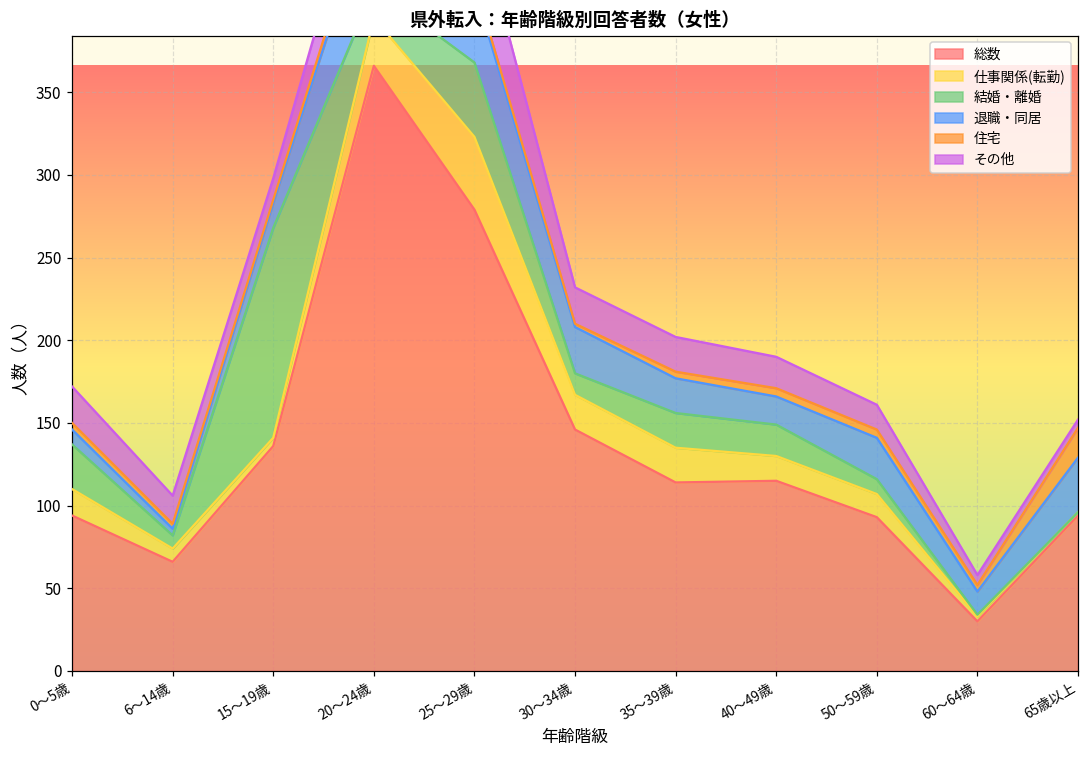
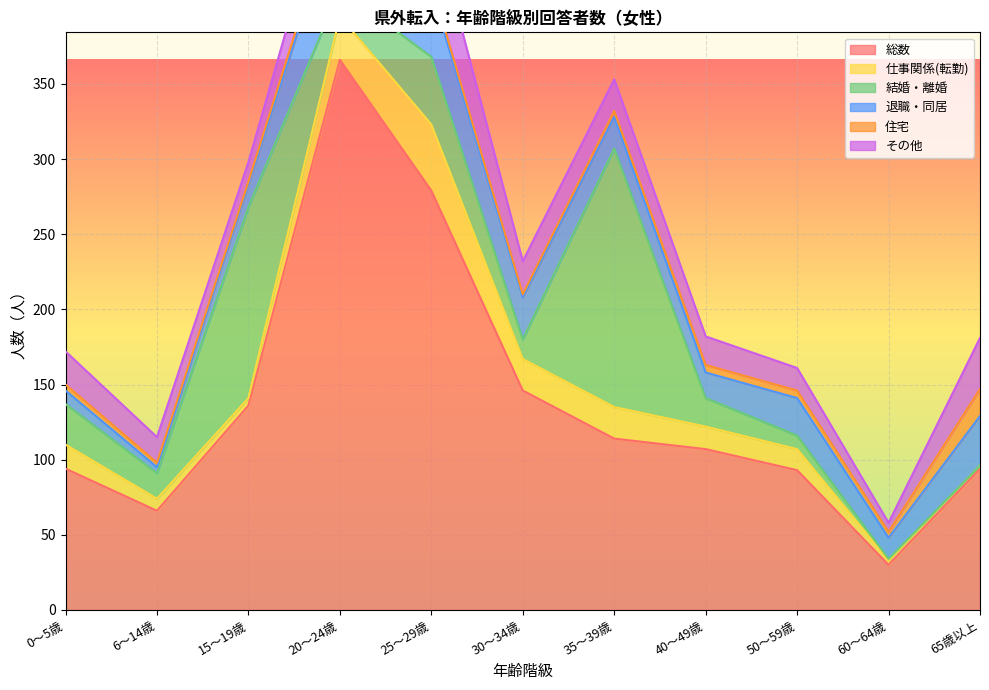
結婚・離婚, 6～14歳: 8 -> 17
結婚・離婚, 35～39歳: 21 -> 172
総数, 40～49歳: 115 -> 107
その他, 65歳以上: 5 -> 34
